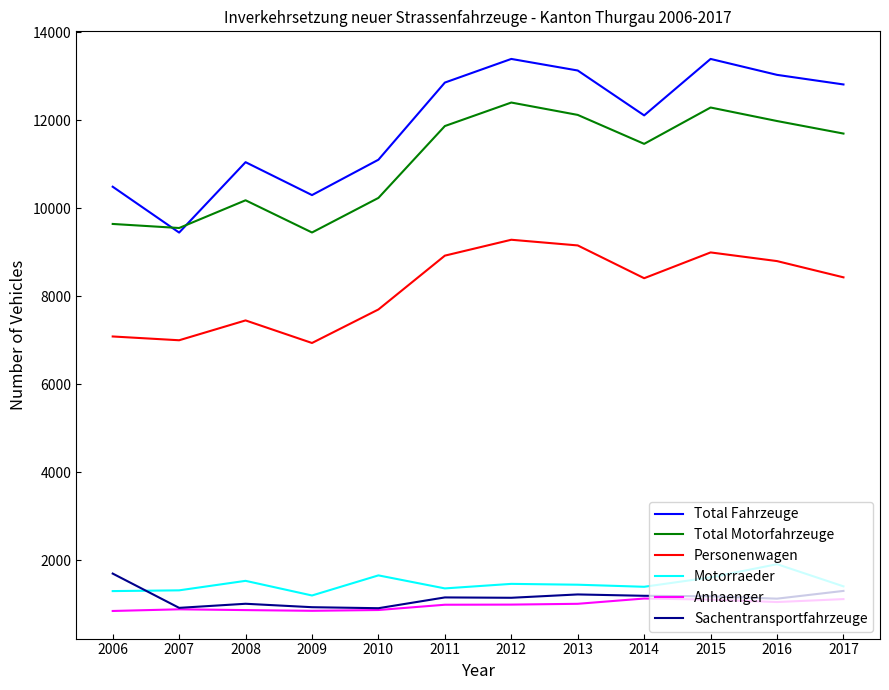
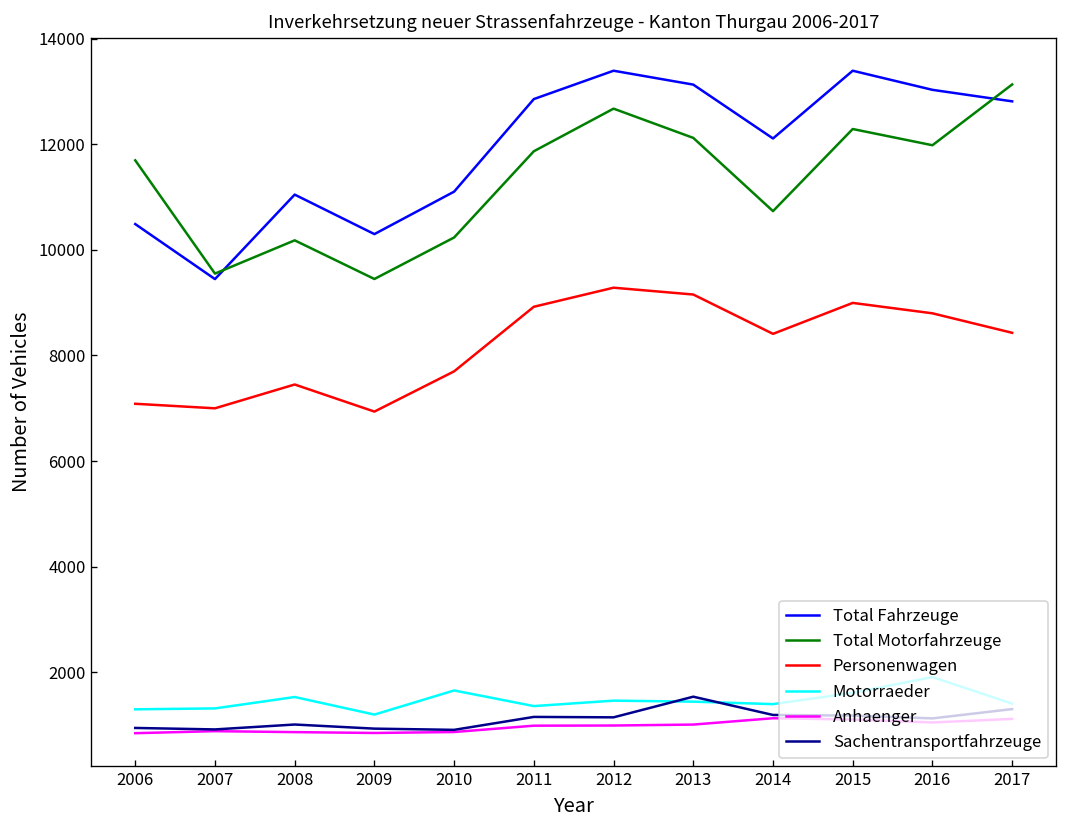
Total Motorfahrzeuge, 2006: 9600 -> 11700
Sachentransportfahrzeuge, 2006: 1700 -> 900
Total Motorfahrzeuge, 2012: 12400 -> 12700
Sachentransportfahrzeuge, 2013: 1200 -> 1500
Total Motorfahrzeuge, 2014: 11500 -> 10700
Total Motorfahrzeuge, 2017: 11700 -> 13100
